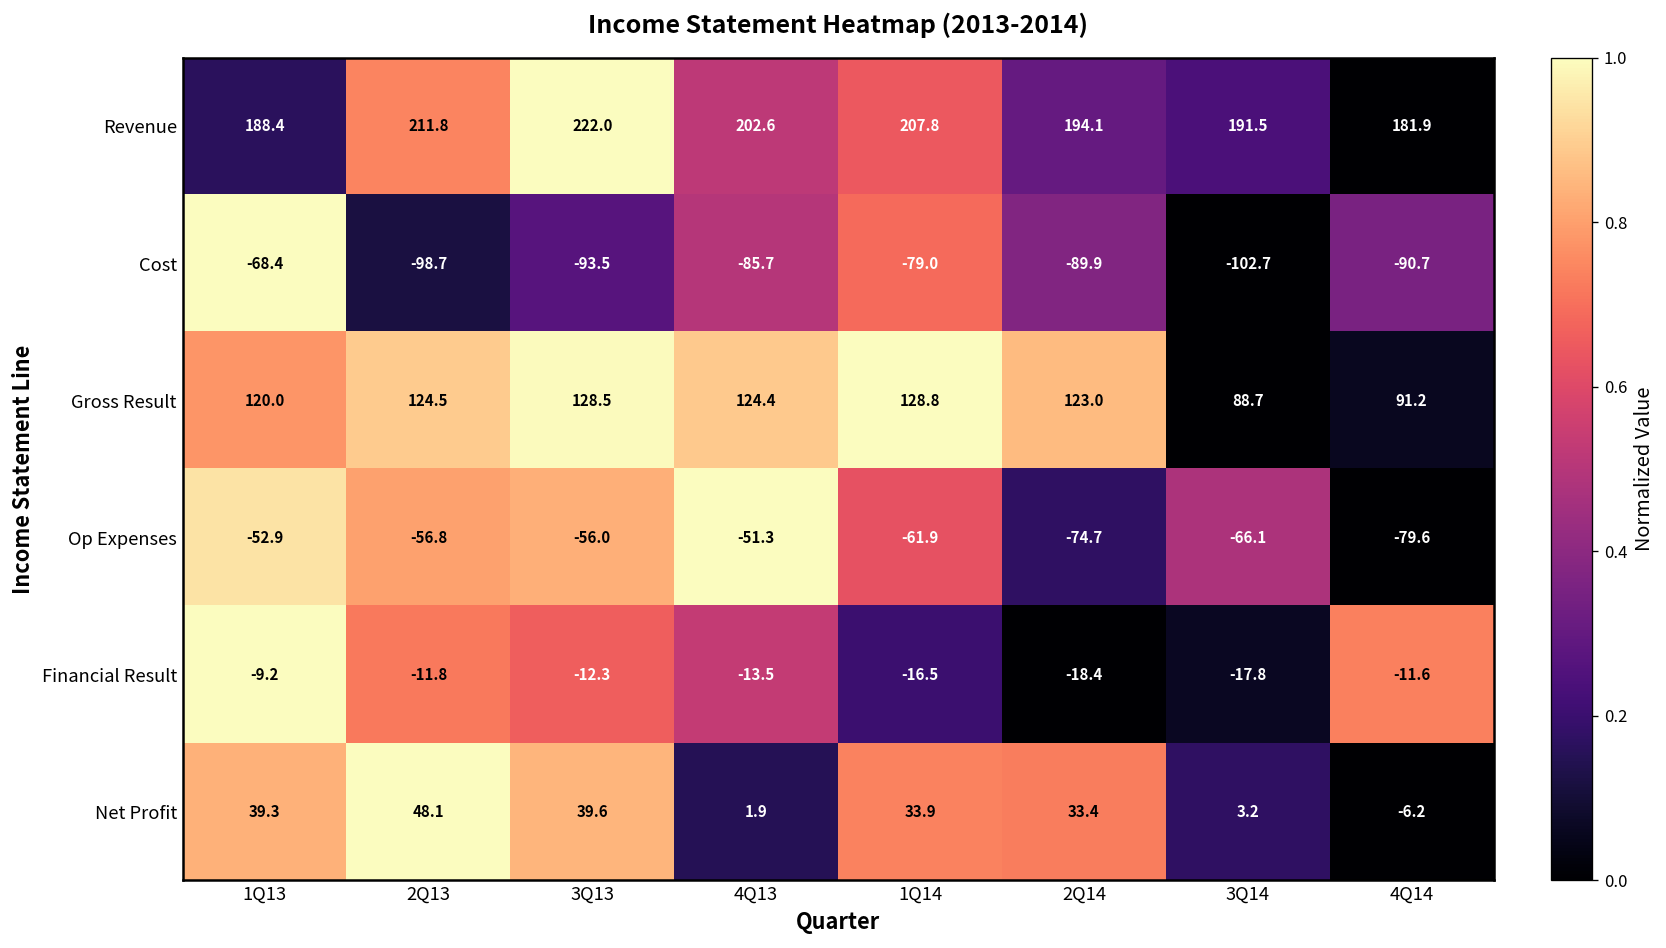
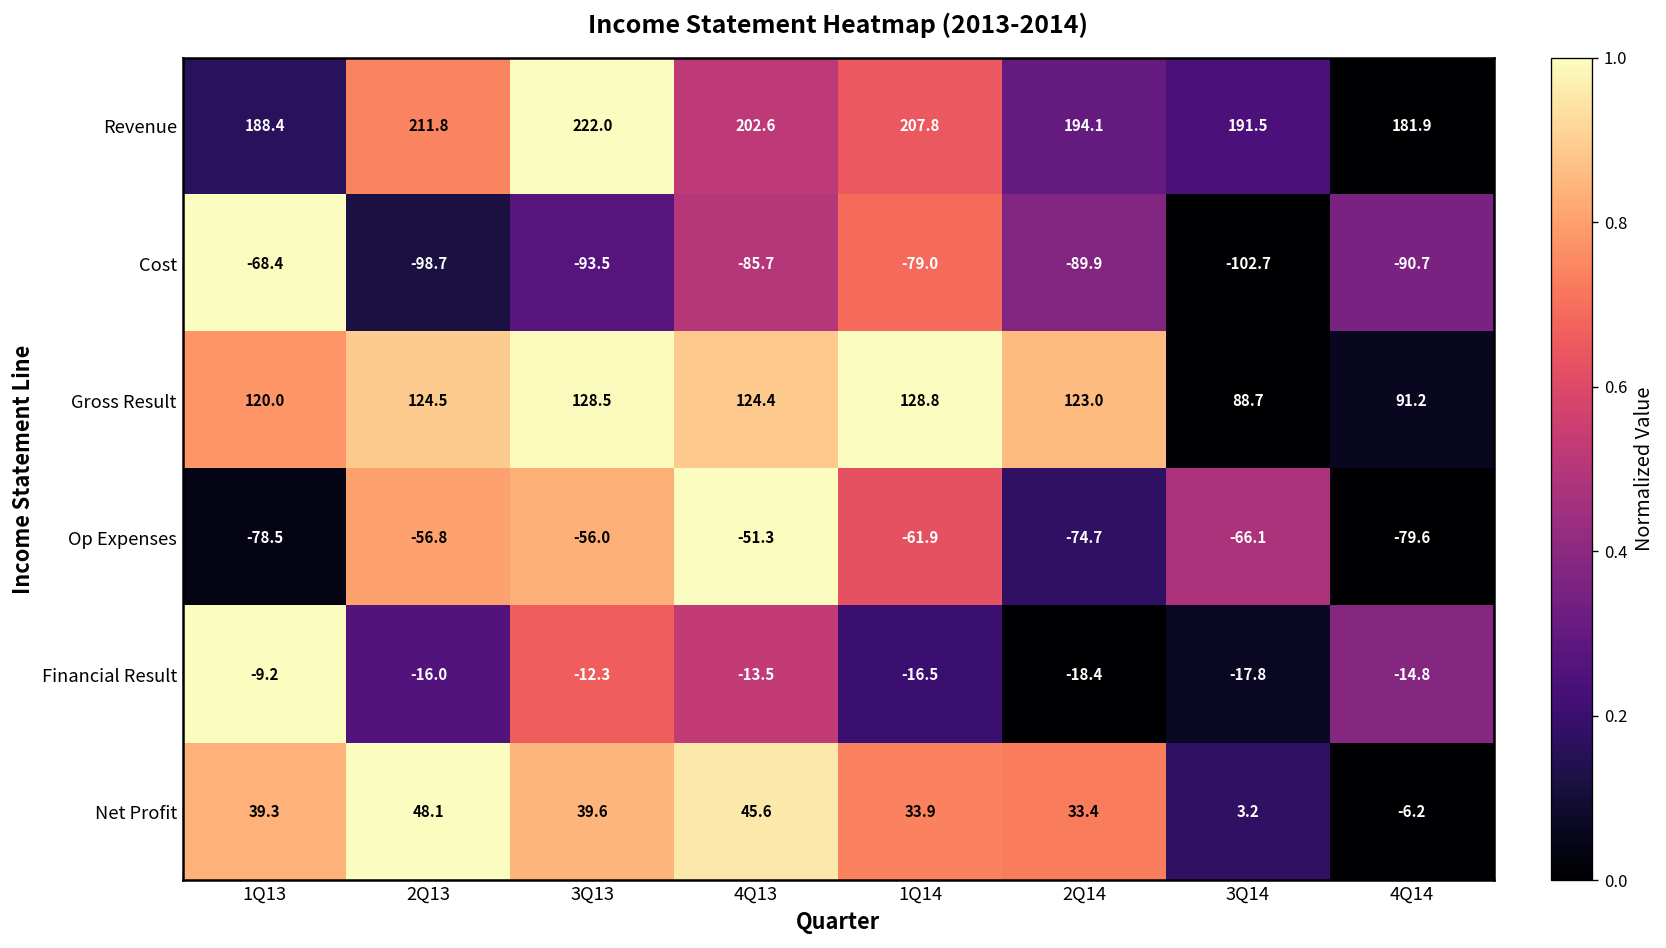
Op Expenses, 1Q13: -52.9 -> -78.5
Financial Result, 2Q13: -11.8 -> -16.0
Financial Result, 4Q14: -11.6 -> -14.8
Net Profit, 4Q13: 1.9 -> 45.6
